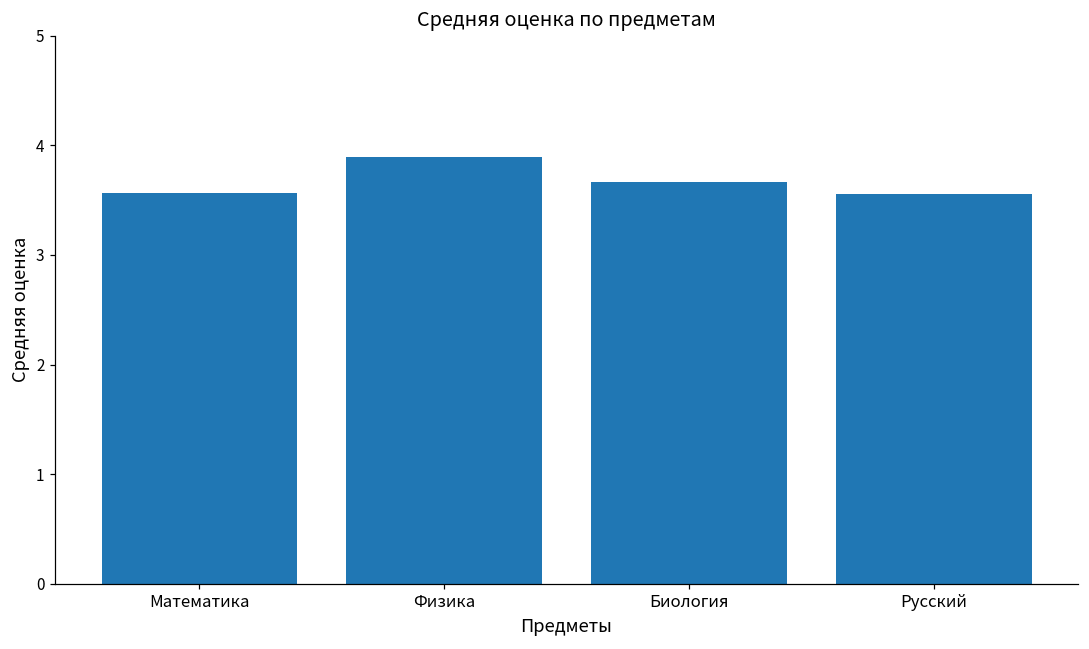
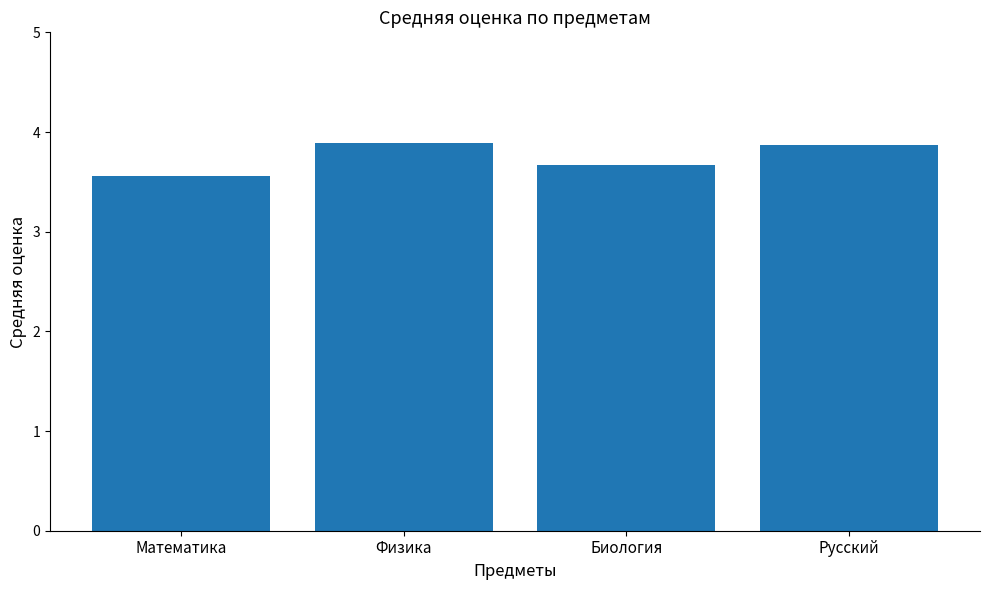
Русский: 3.6 -> 3.9
